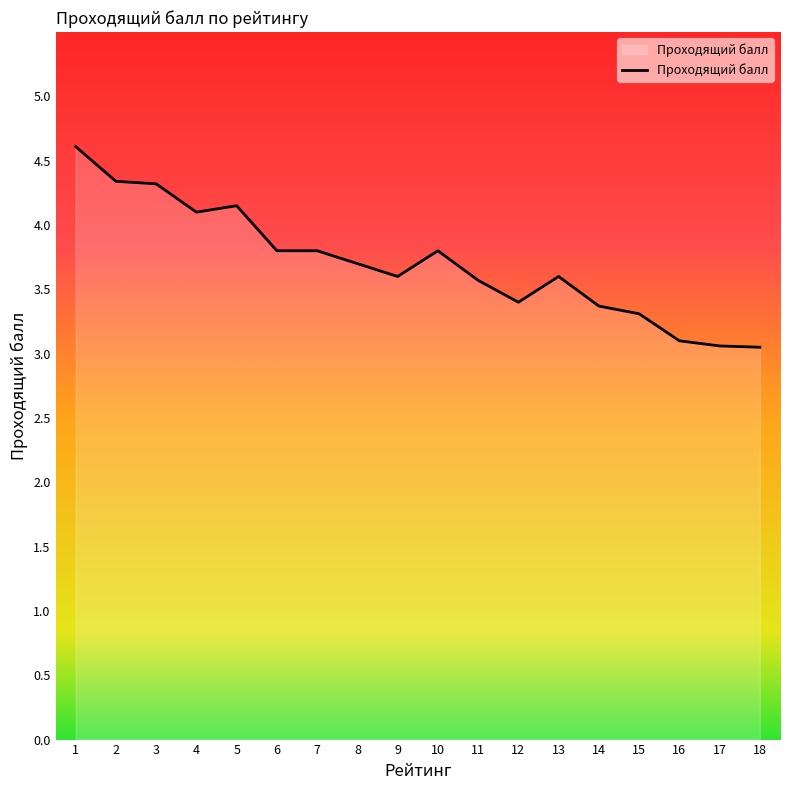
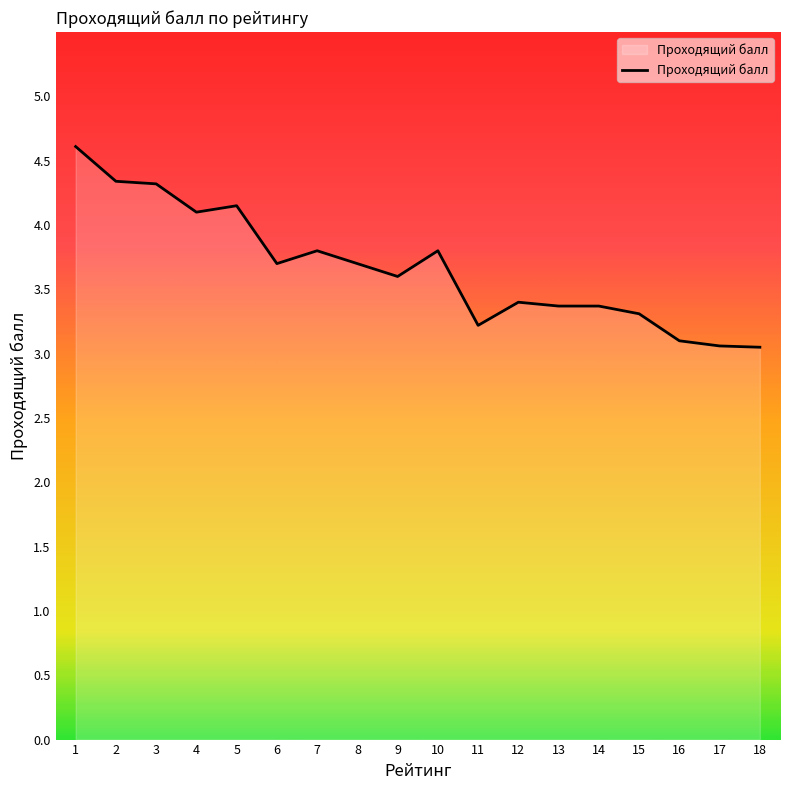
6: 3.8 -> 3.7
11: 3.57 -> 3.22
13: 3.60 -> 3.37
